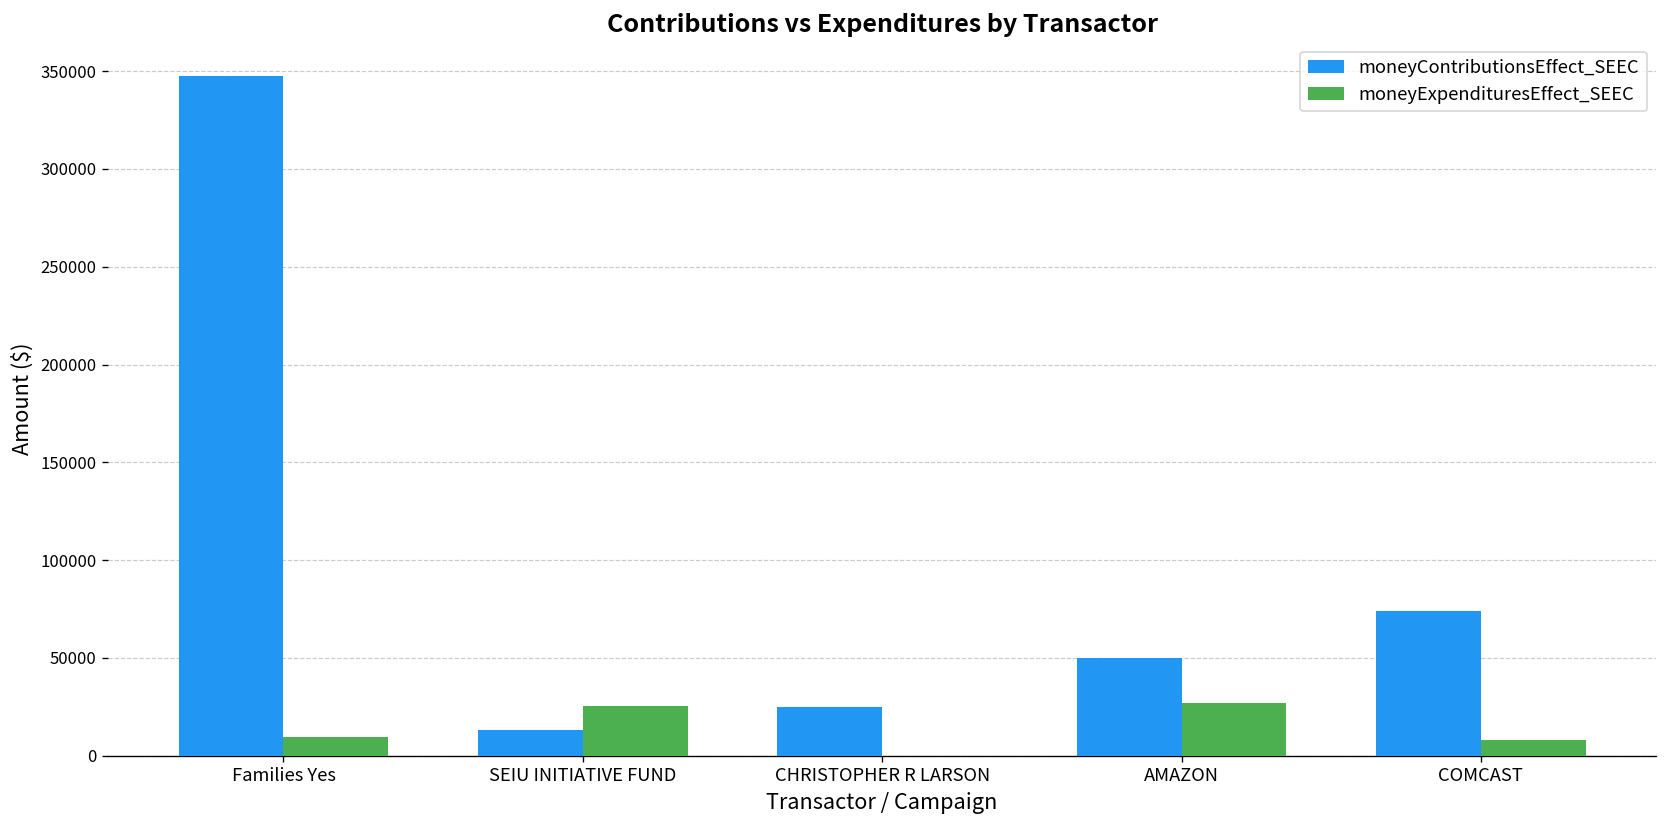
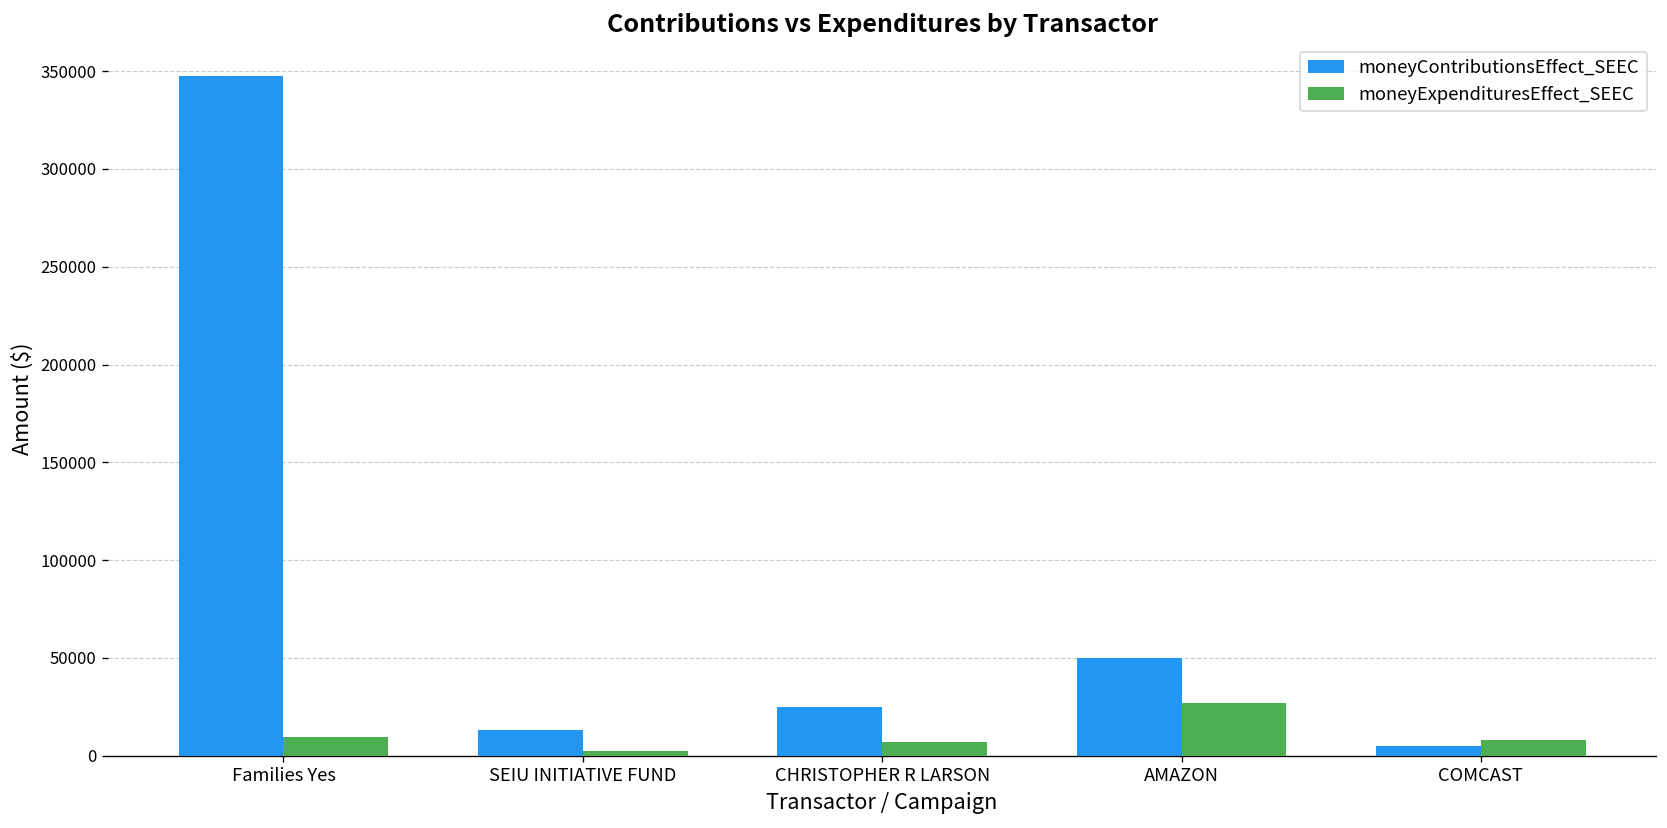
moneyExpendituresEffect_SEEC, SEIU INITIATIVE FUND: 25000 -> 3000
moneyExpendituresEffect_SEEC, CHRISTOPHER R LARSON: 0 -> 7000
moneyContributionsEffect_SEEC, COMCAST: 74000 -> 5000
